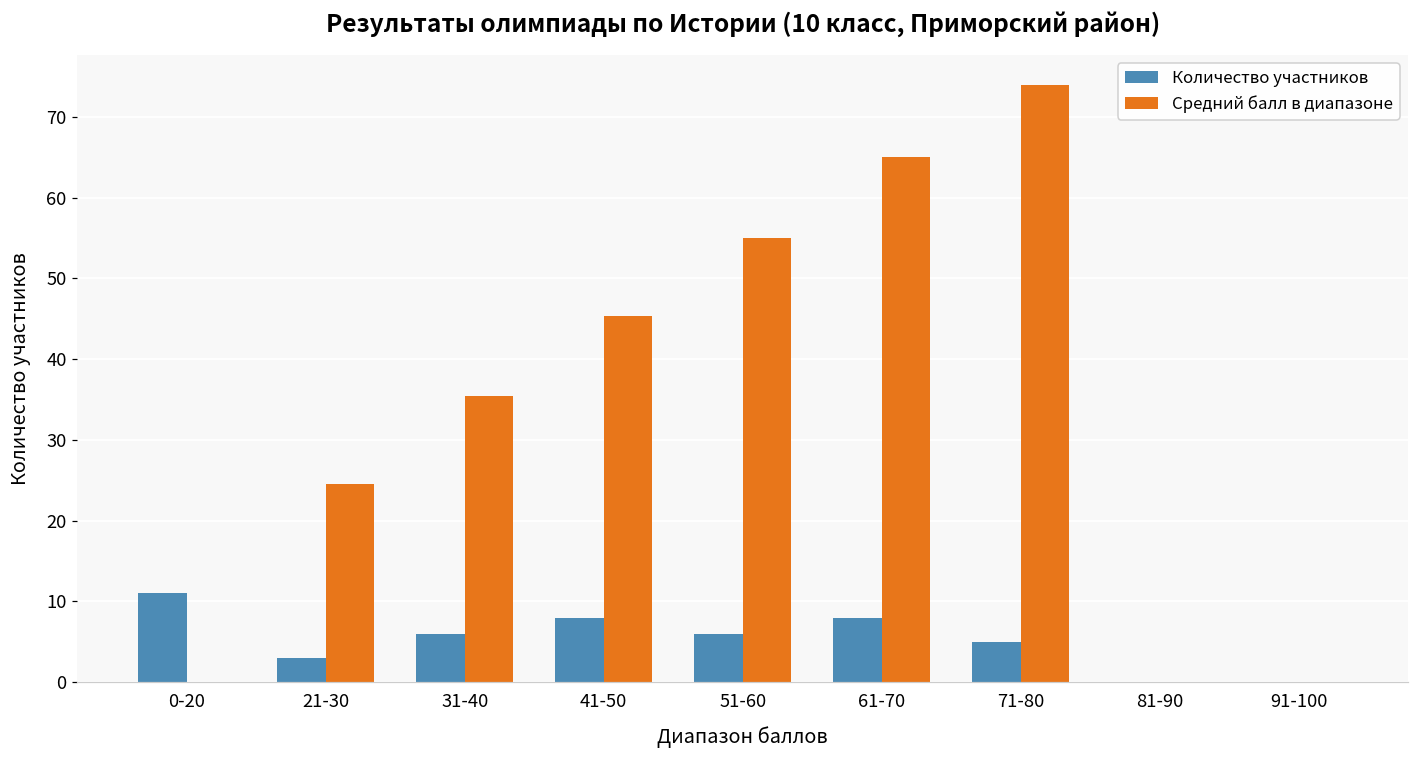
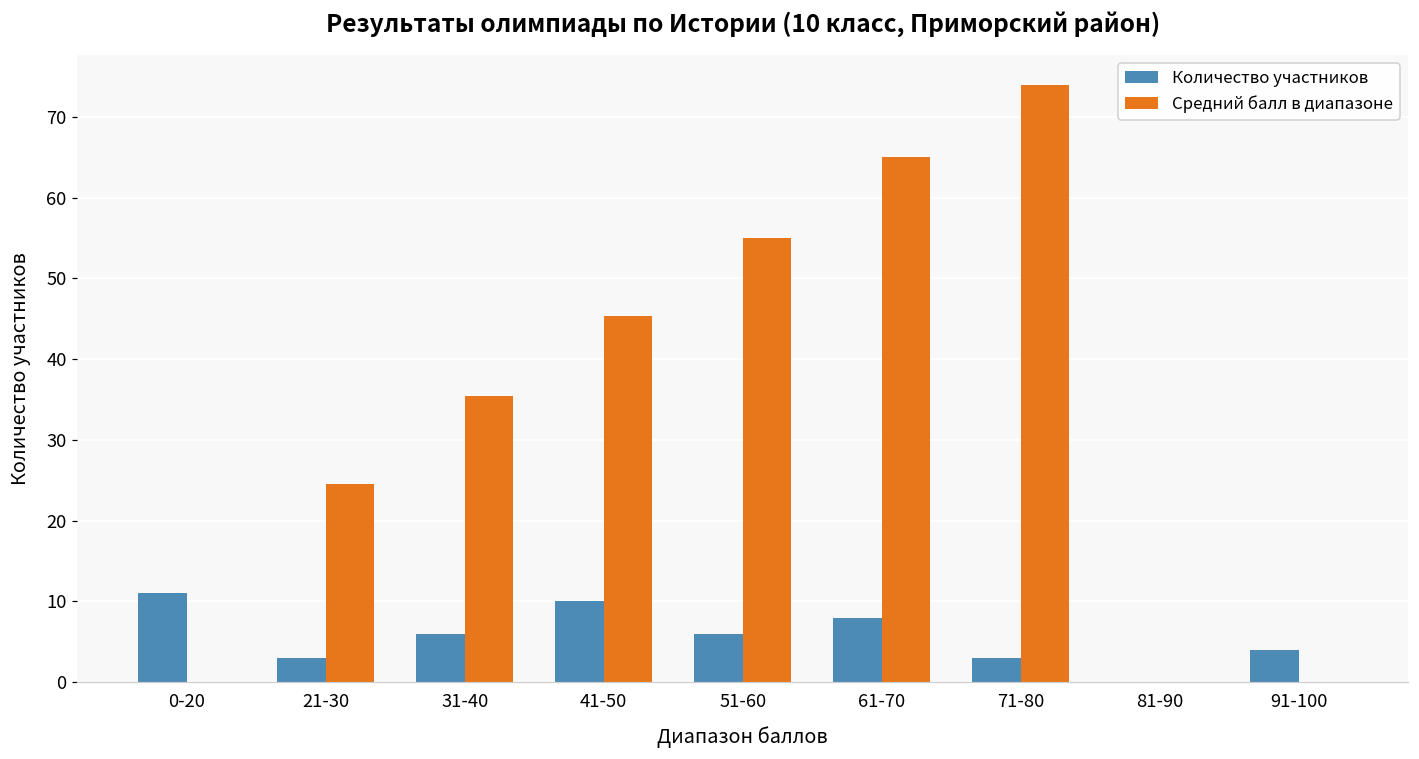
Количество участников, 41-50: 8 -> 10
Количество участников, 71-80: 5 -> 3
Количество участников, 91-100: 0 -> 4
